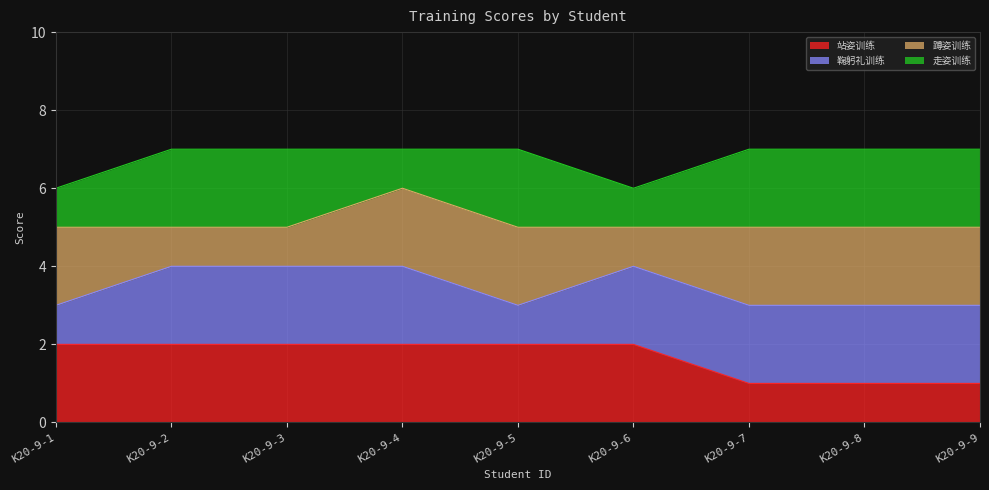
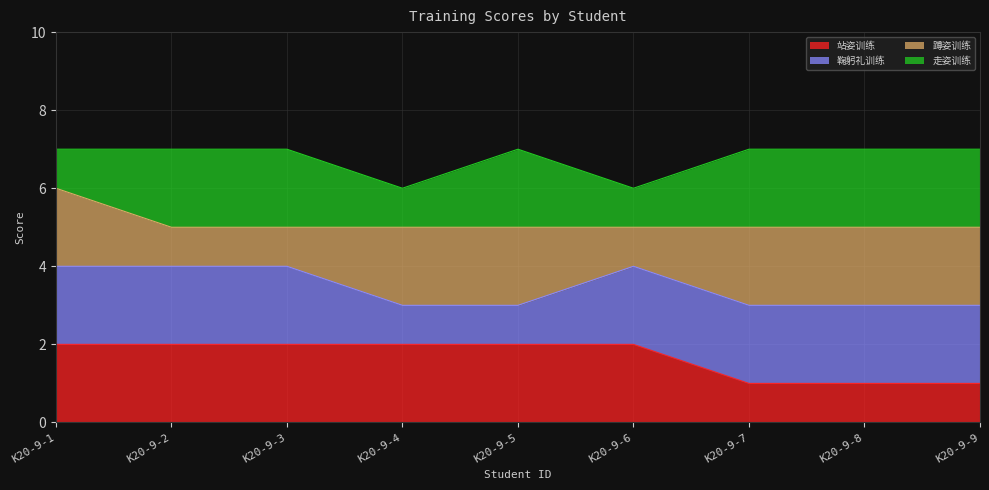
鞠躬礼训练, K20-9-1: 1 -> 2
鞠躬礼训练, K20-9-4: 2 -> 1
